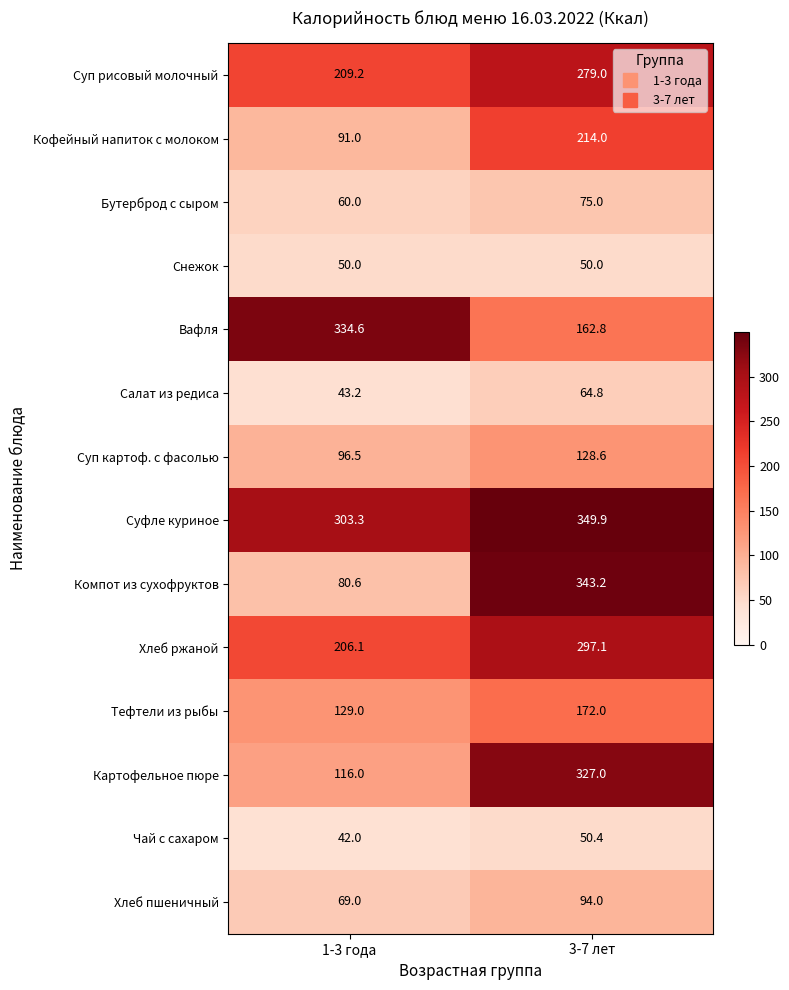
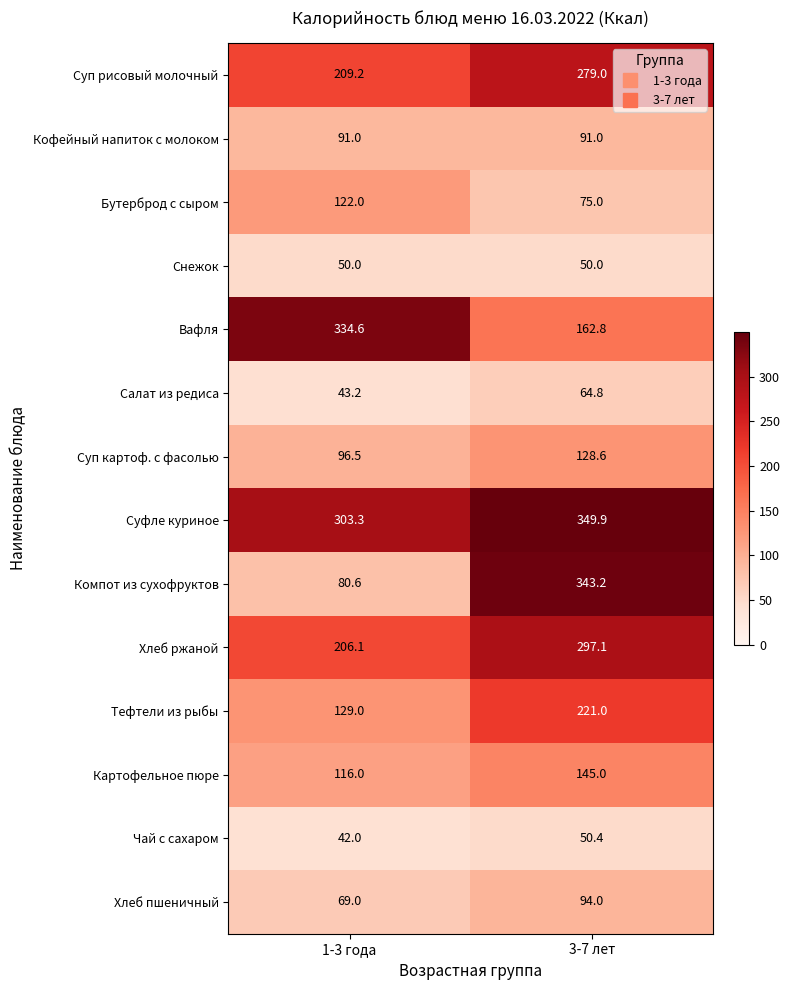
Кофейный напиток с молоком, 3-7 лет: 214.0 -> 91.0
Бутерброд с сыром, 1-3 года: 60.0 -> 122.0
Тефтели из рыбы, 3-7 лет: 172.0 -> 221.0
Картофельное пюре, 3-7 лет: 327.0 -> 145.0
